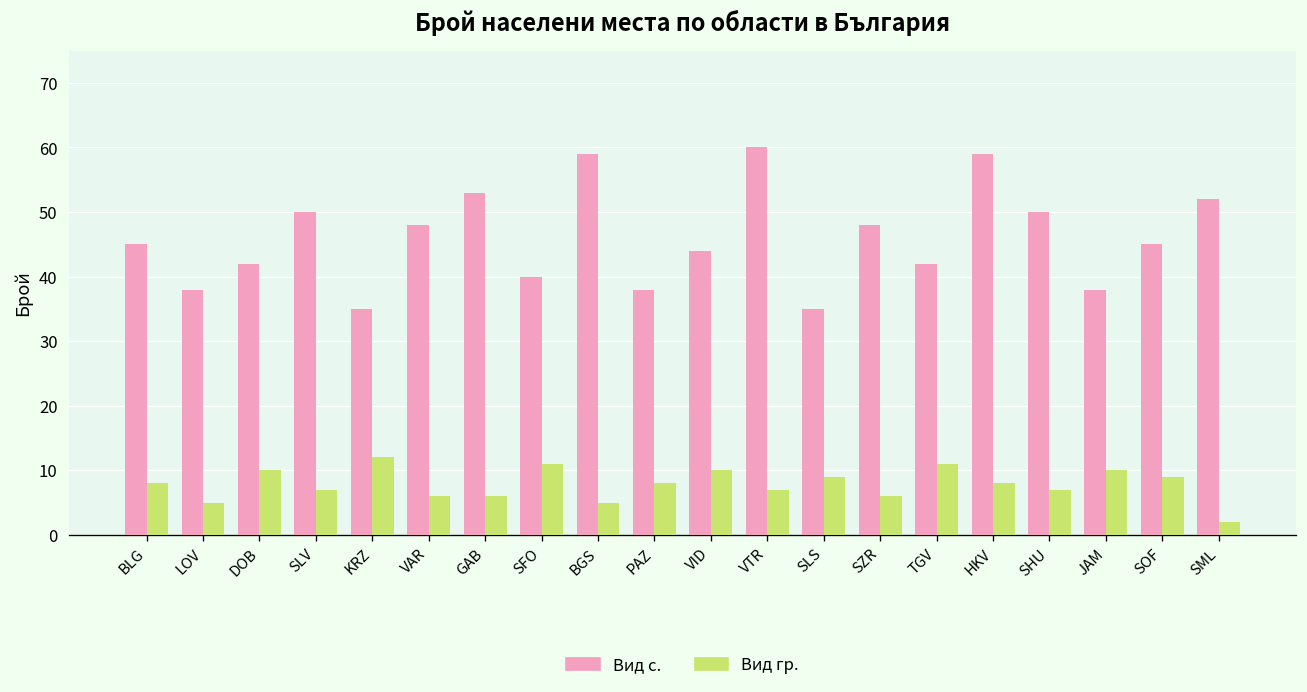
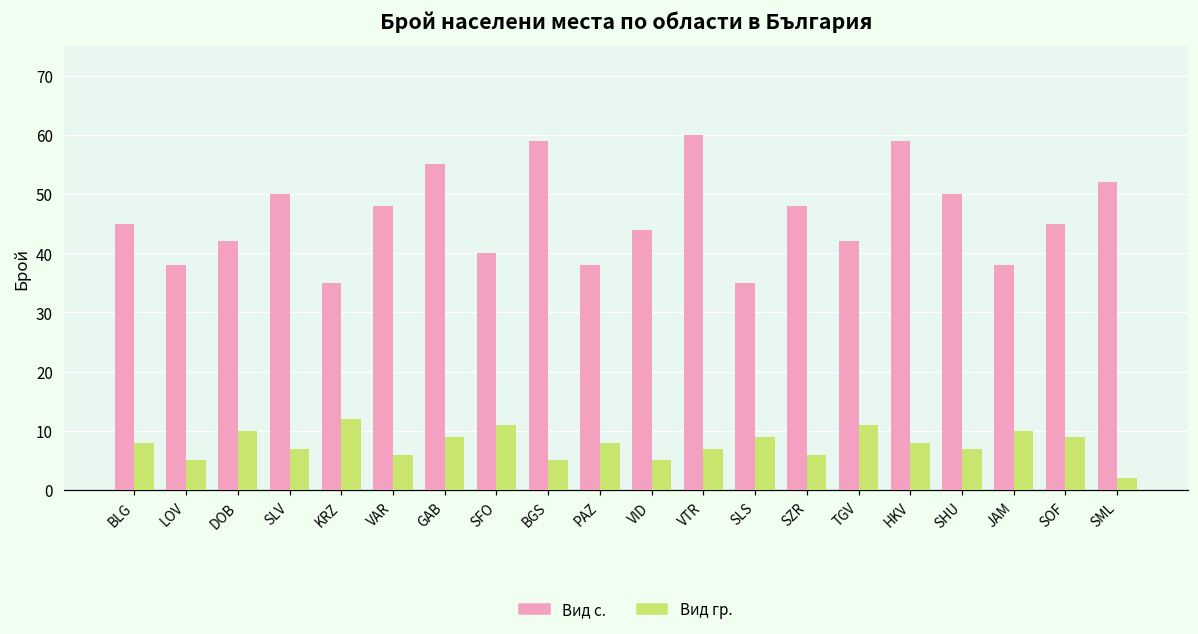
Вид с., GAB: 53 -> 55
Вид гр., GAB: 6 -> 9
Вид гр., VID: 10 -> 5
